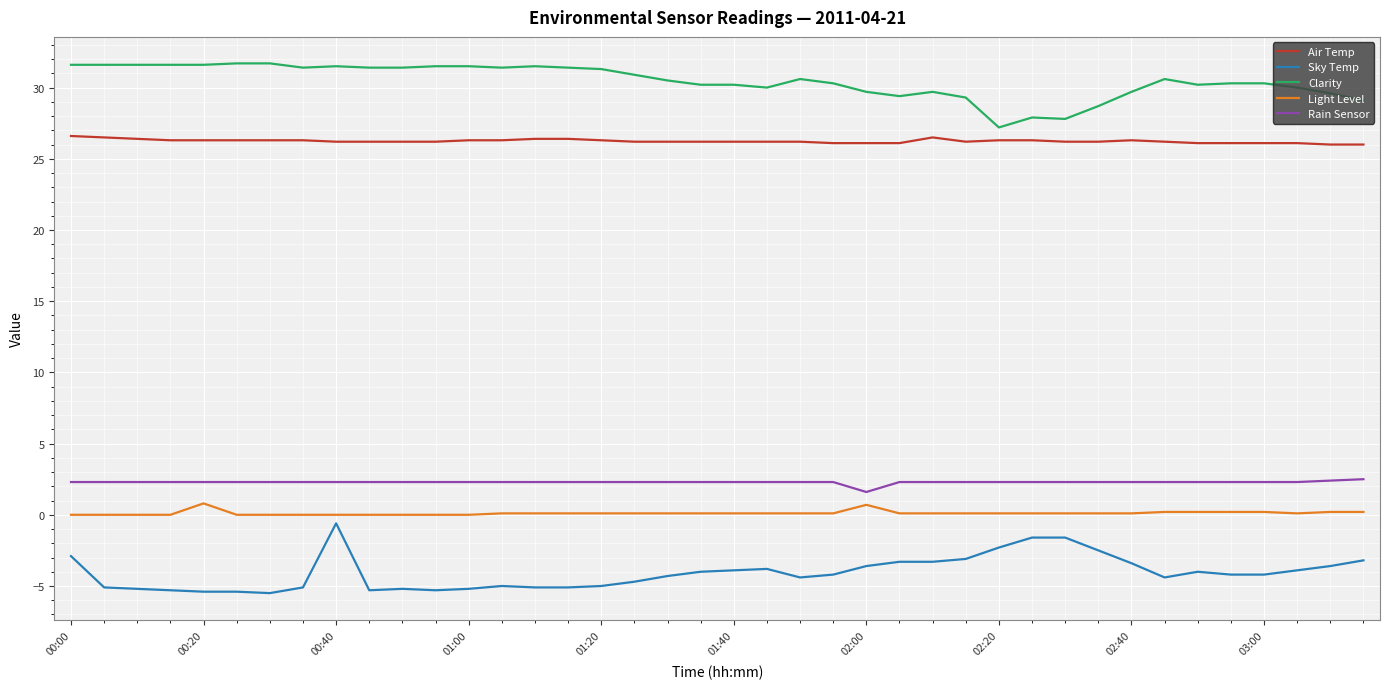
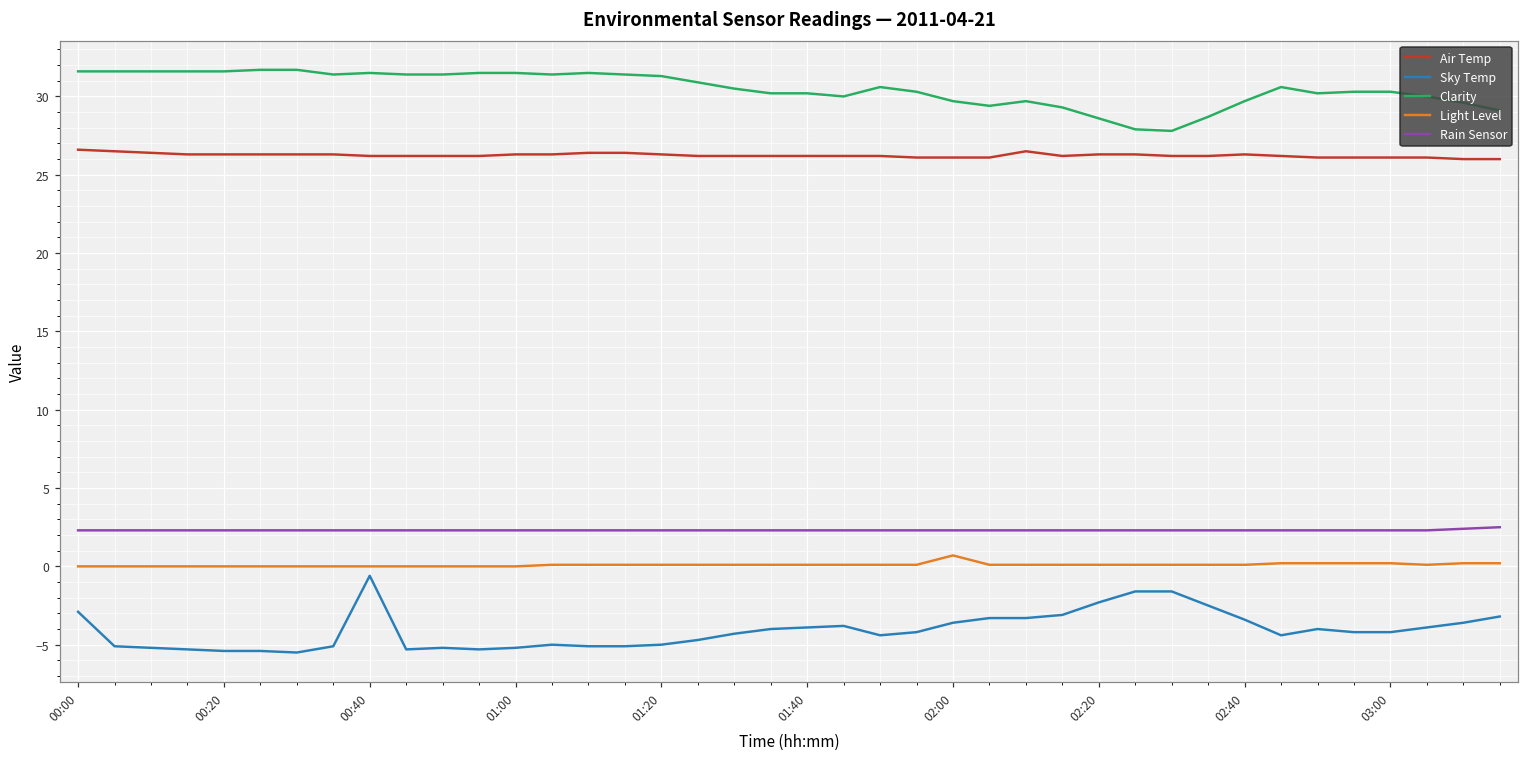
Light Level, 00:20: 0.8 -> 0.0
Rain Sensor, 02:00: 1.6 -> 2.3
Clarity, 02:20: 27.2 -> 28.6
